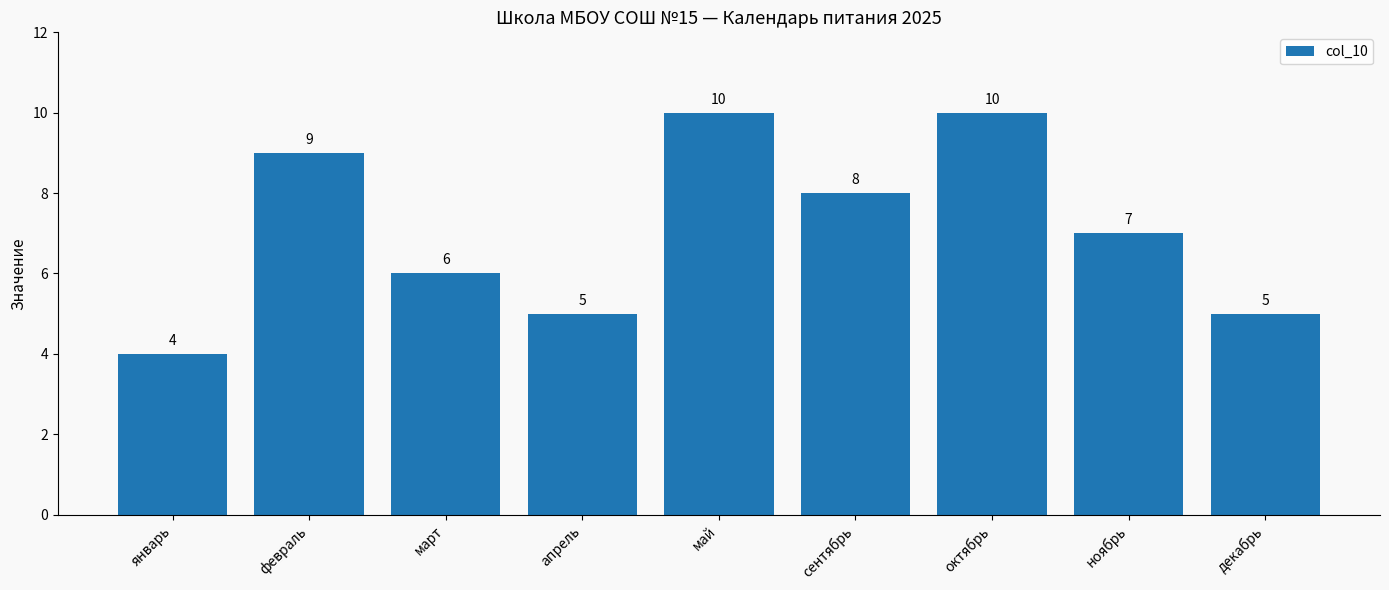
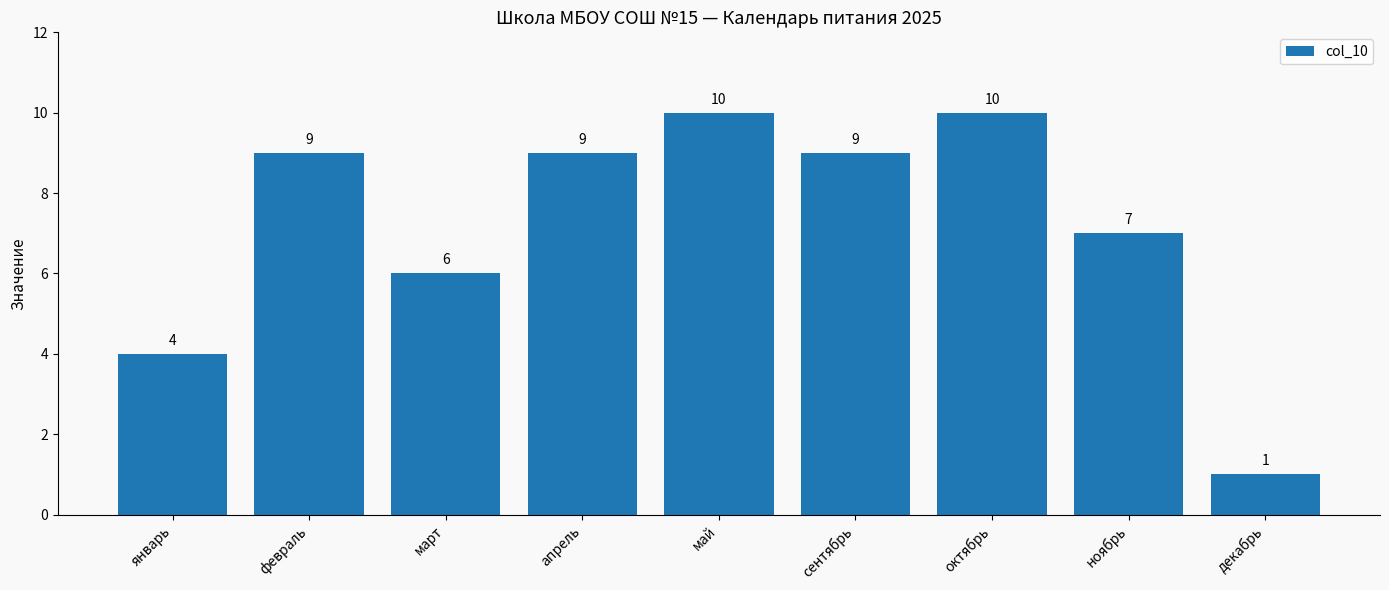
апрель: 5 -> 9
сентябрь: 8 -> 9
декабрь: 5 -> 1
